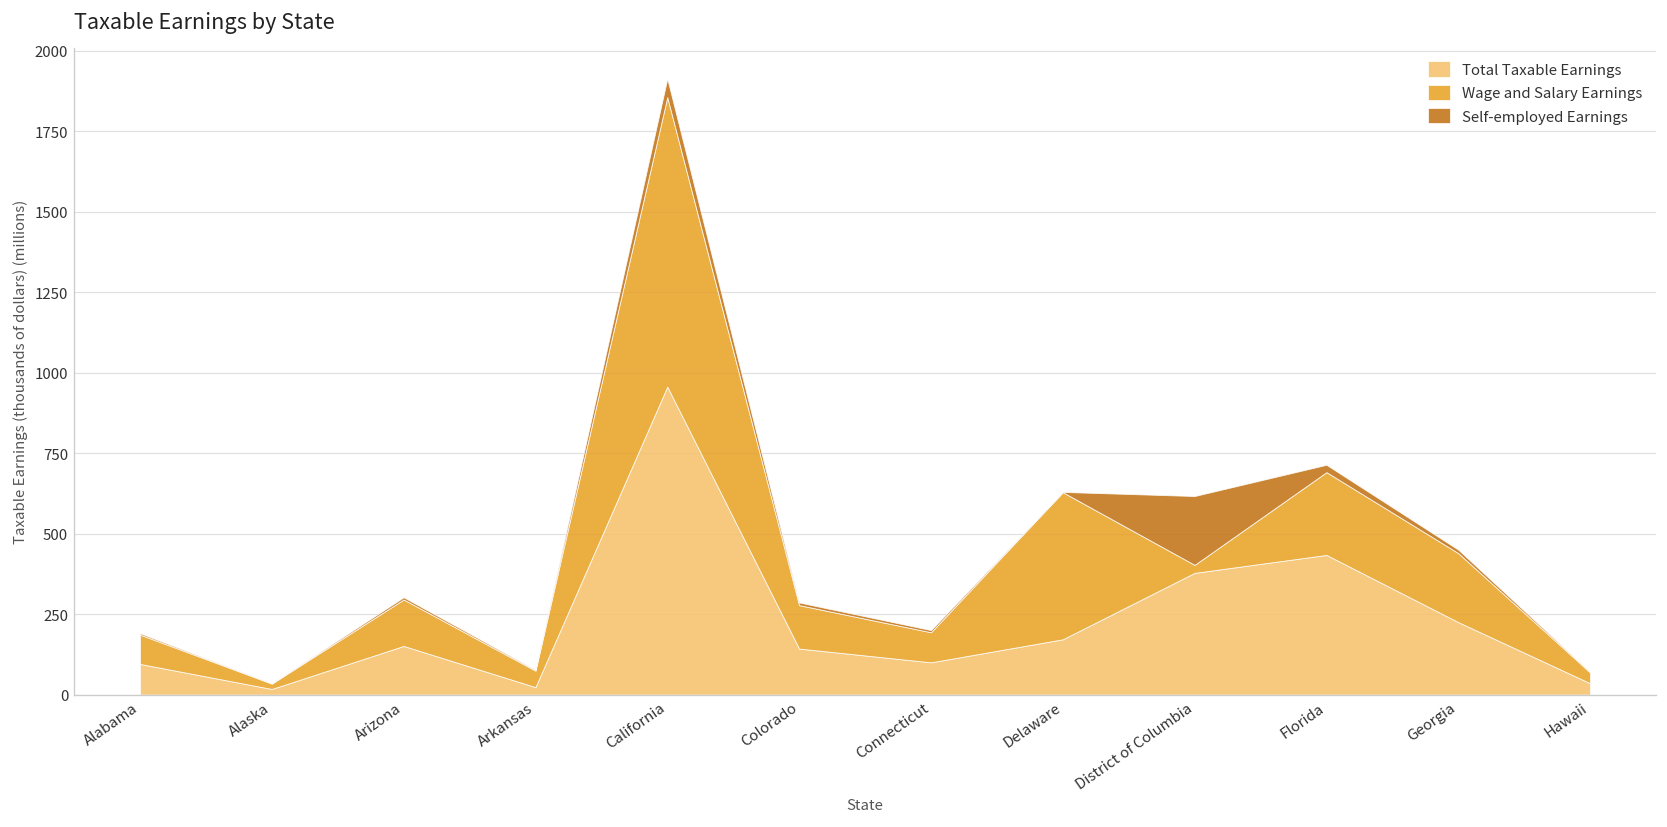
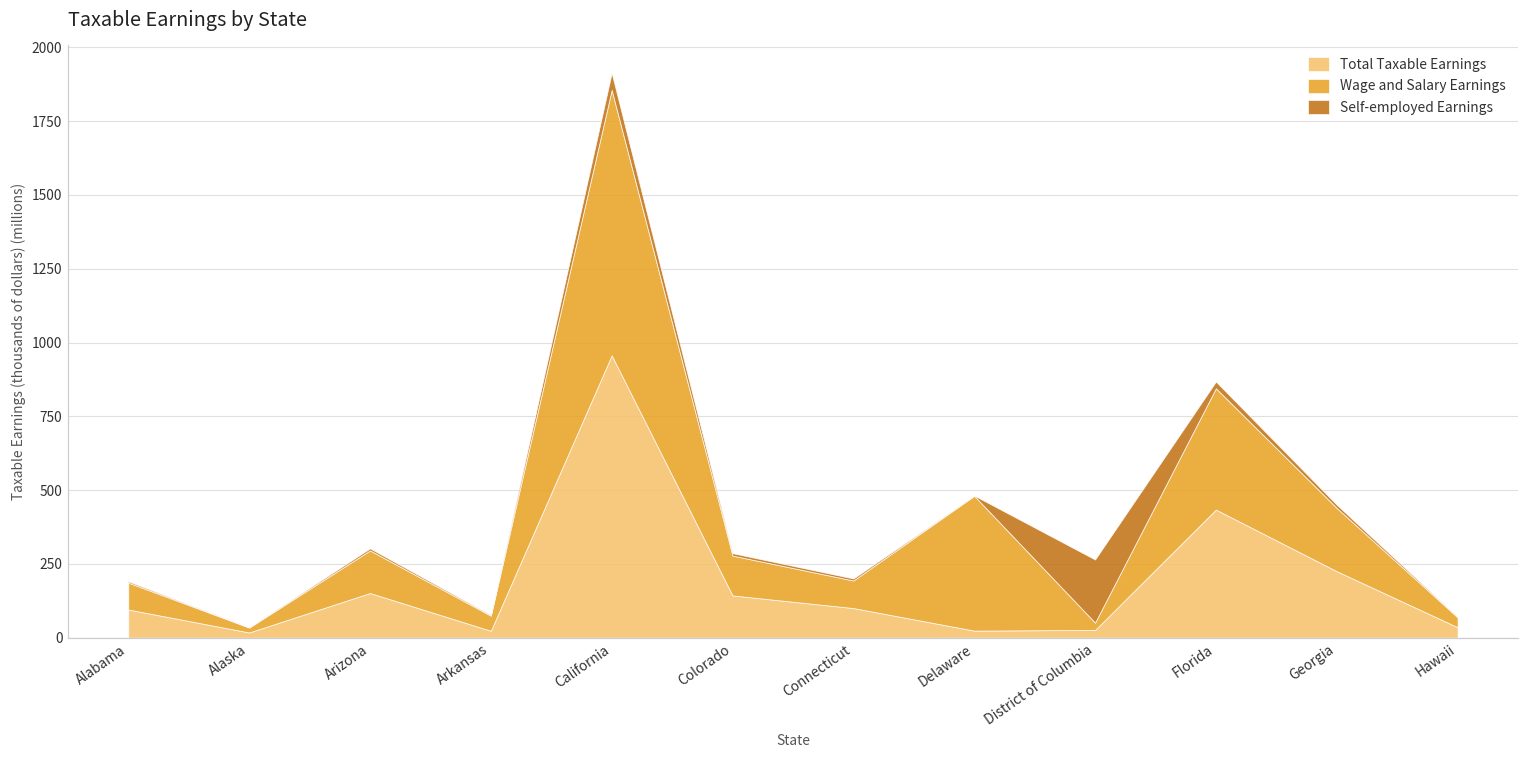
Total Taxable Earnings, Delaware: 170 -> 20
Total Taxable Earnings, District of Columbia: 380 -> 30
Wage and Salary Earnings, Florida: 260 -> 410
